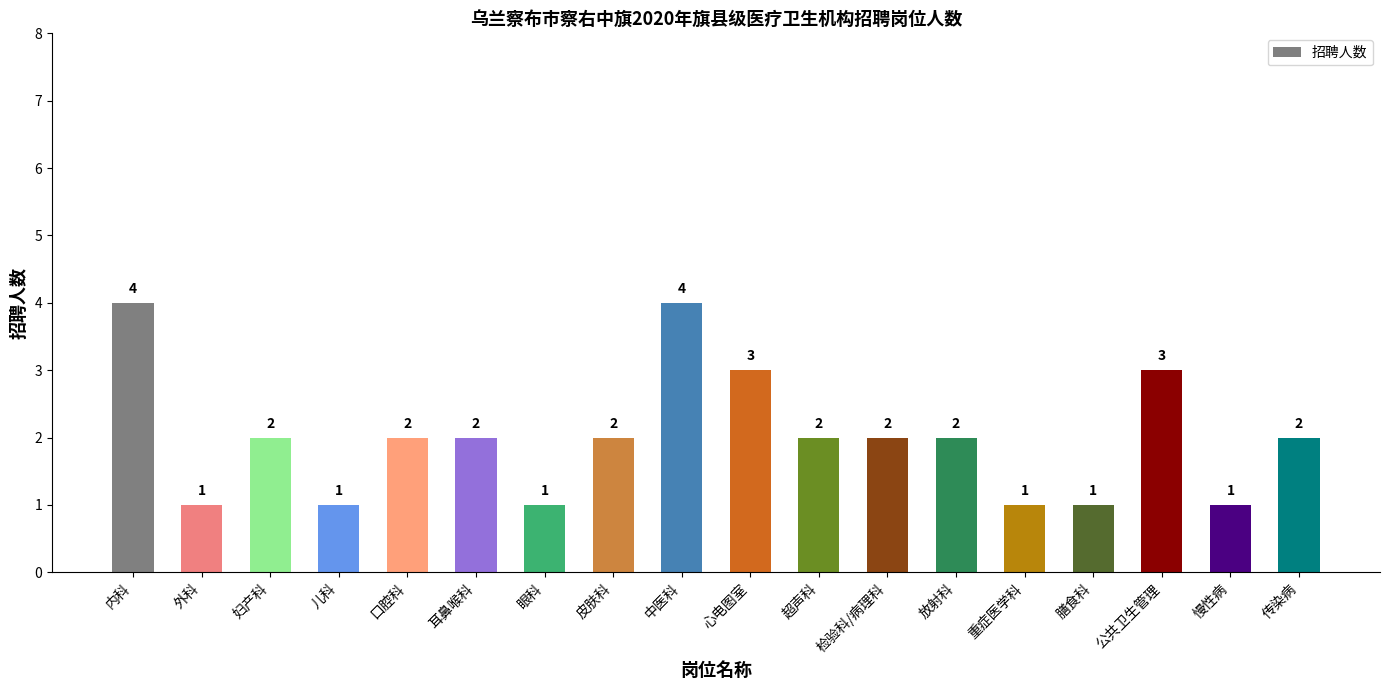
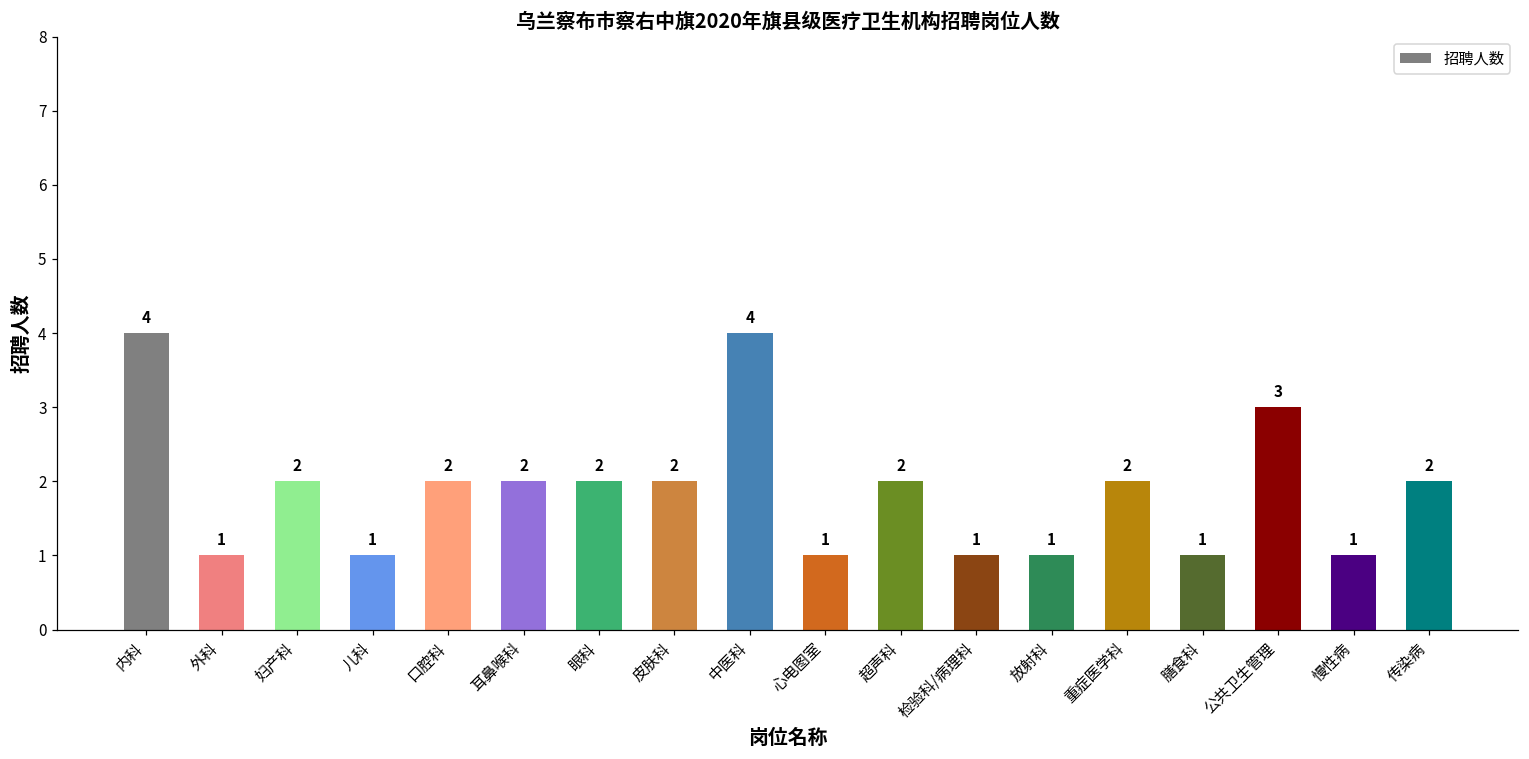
眼科: 1 -> 2
心电图室: 3 -> 1
检验科/病理科: 2 -> 1
放射科: 2 -> 1
重症医学科: 1 -> 2
